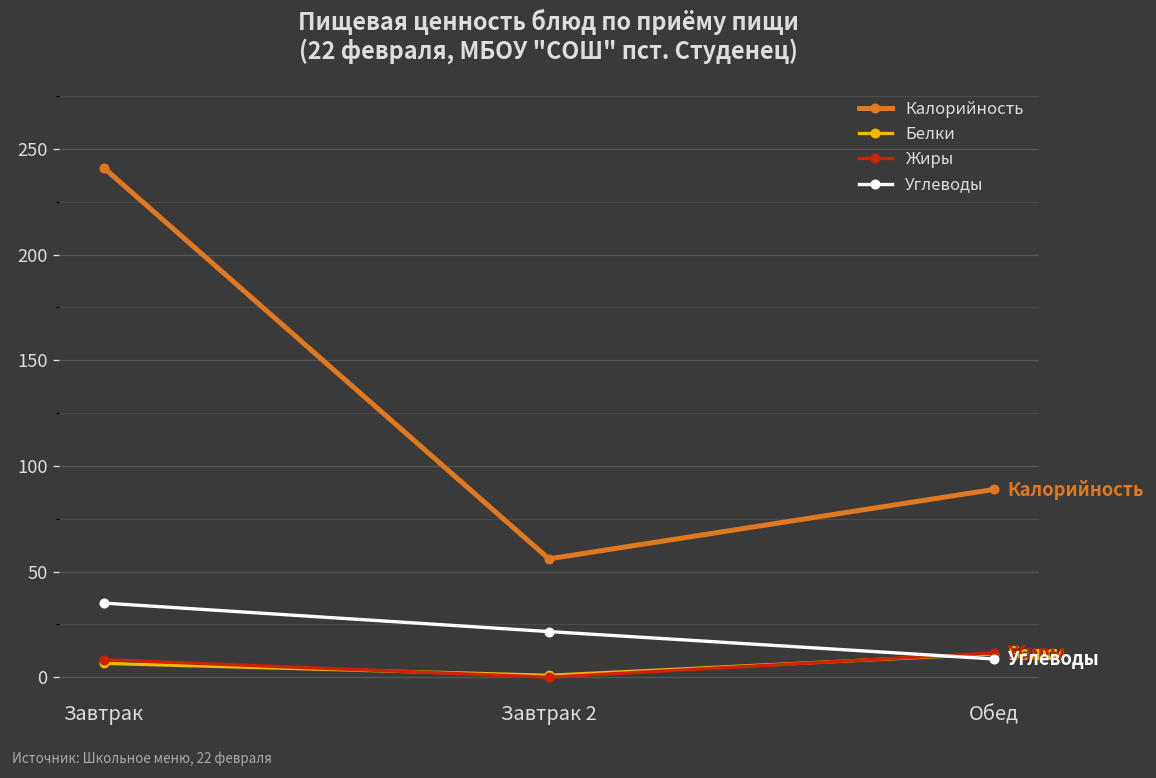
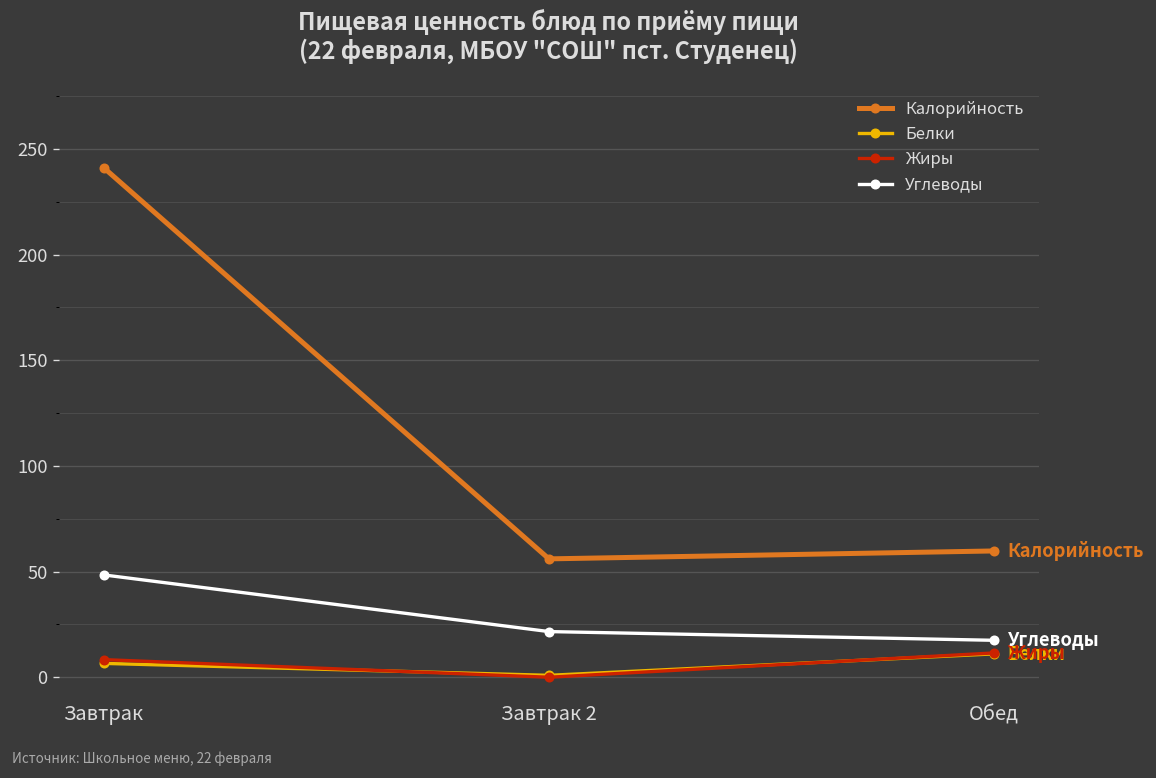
Углеводы, Завтрак: 35 -> 48
Калорийность, Обед: 89 -> 60
Углеводы, Обед: 9 -> 17
